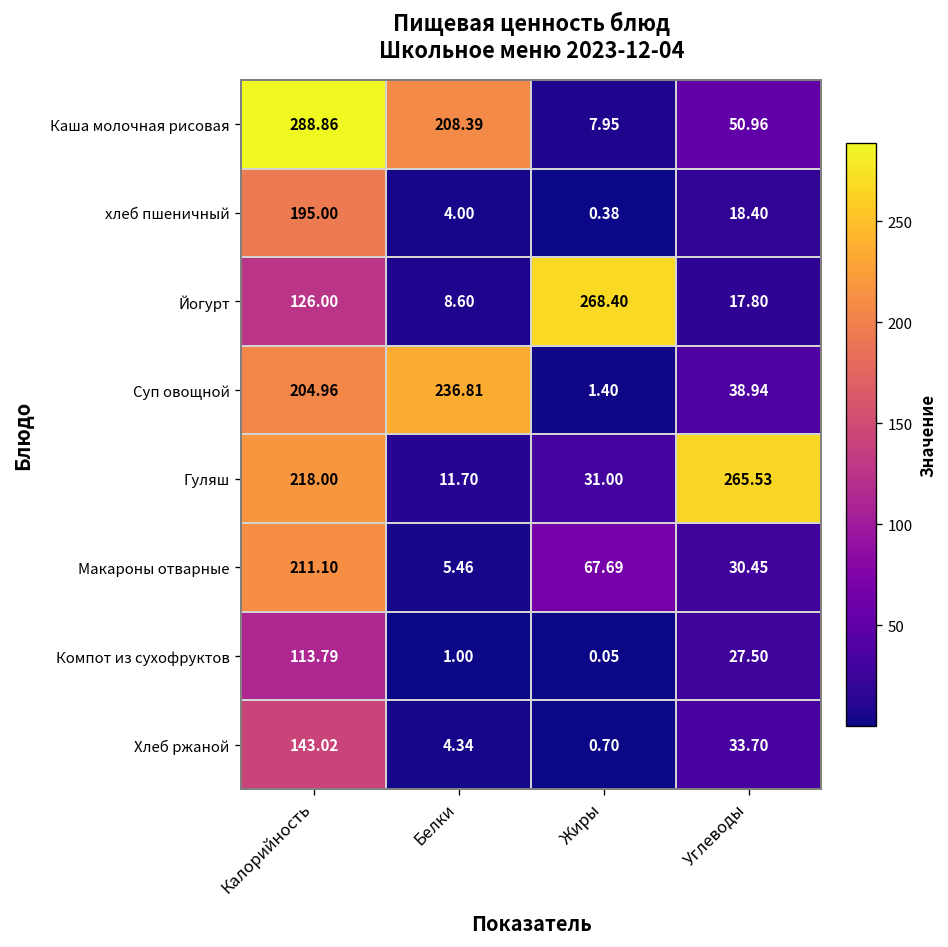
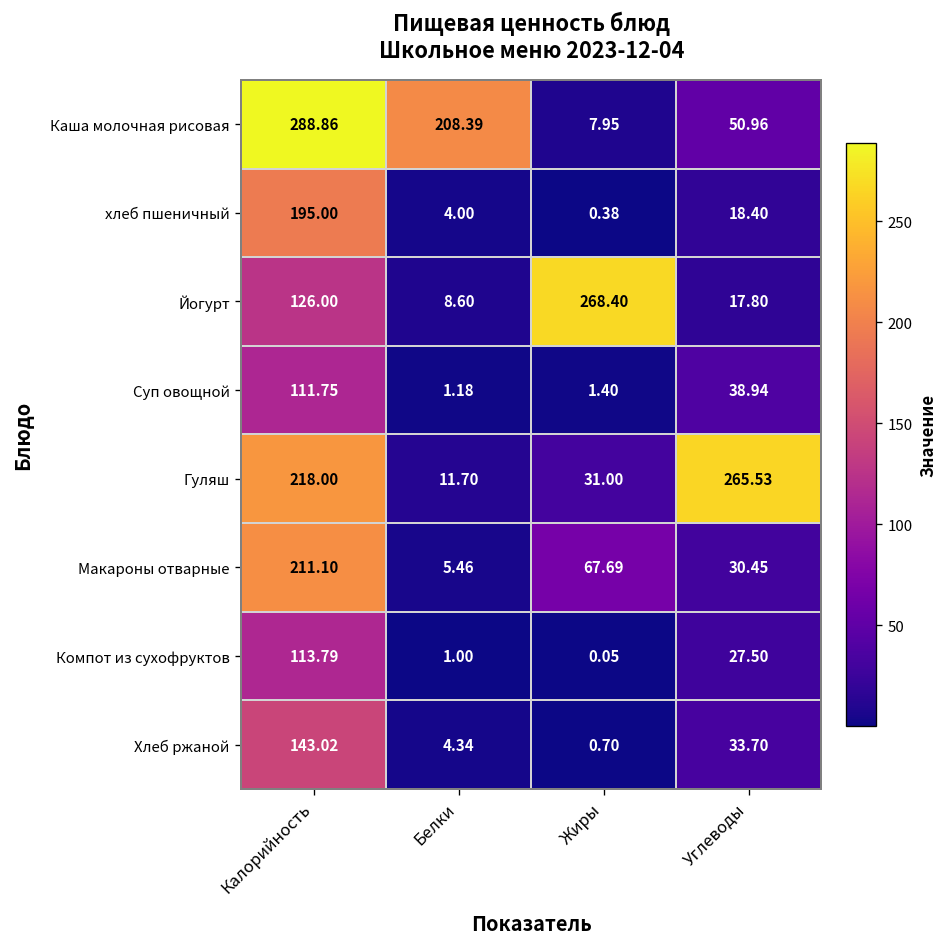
Суп овощной, Калорийность: 204.96 -> 111.75
Суп овощной, Белки: 236.81 -> 1.18
